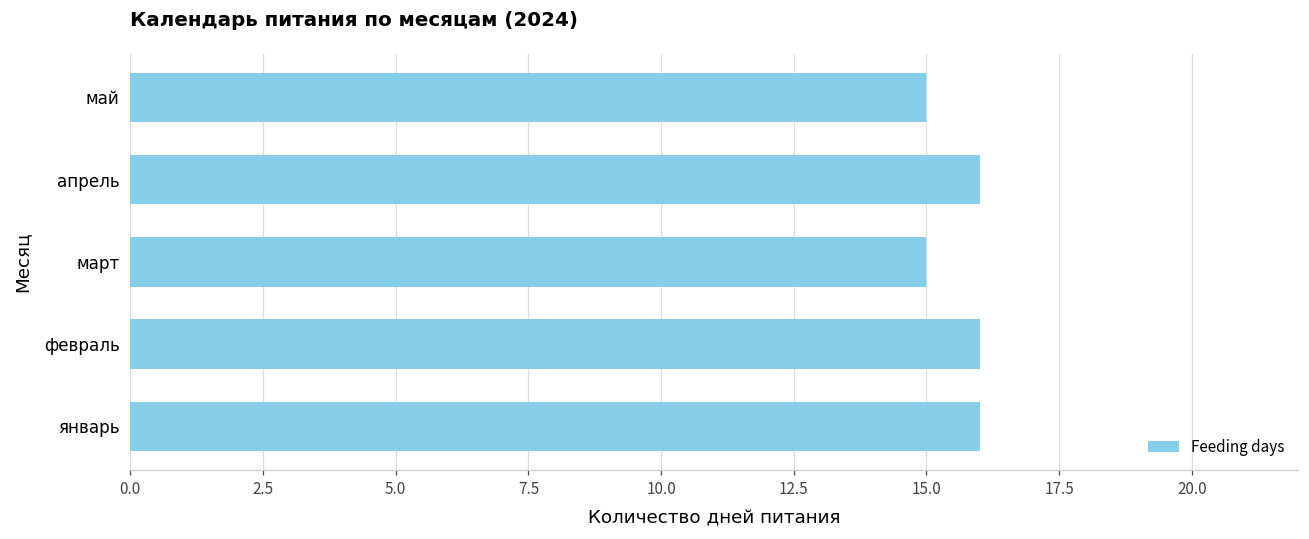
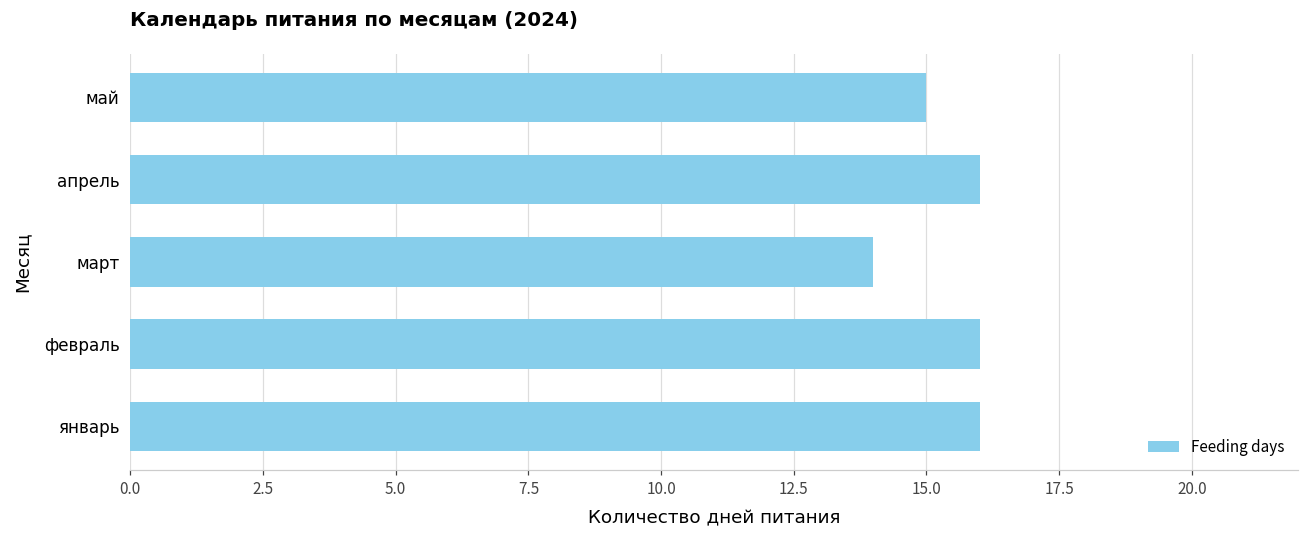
март: 15 -> 14
